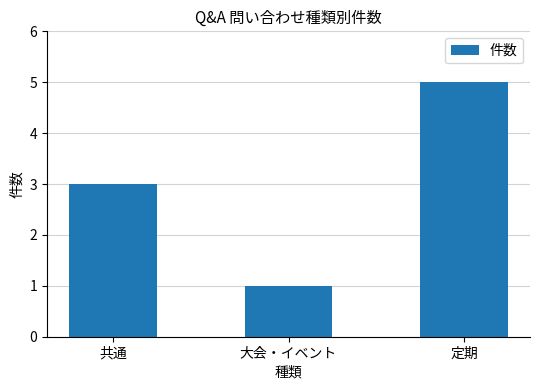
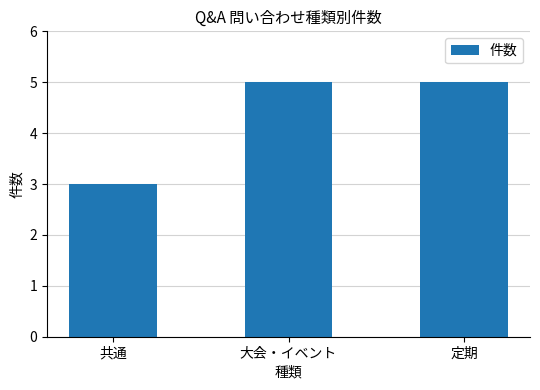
大会・イベント: 1 -> 5
